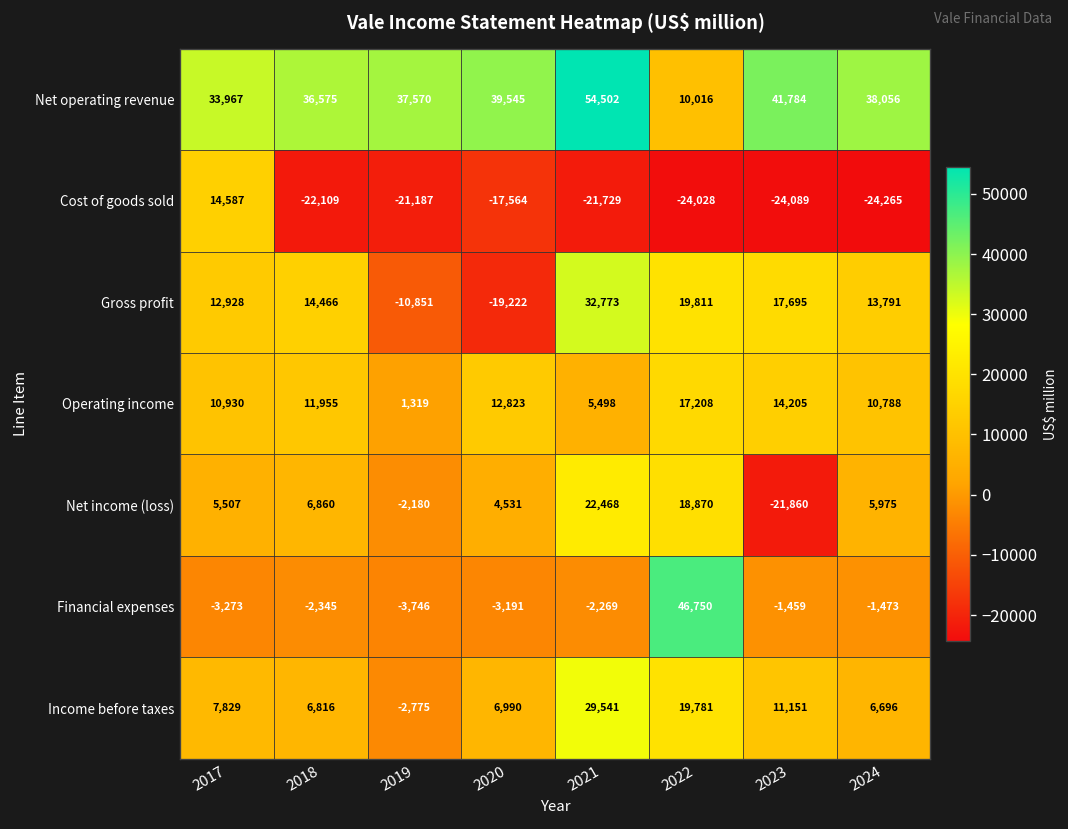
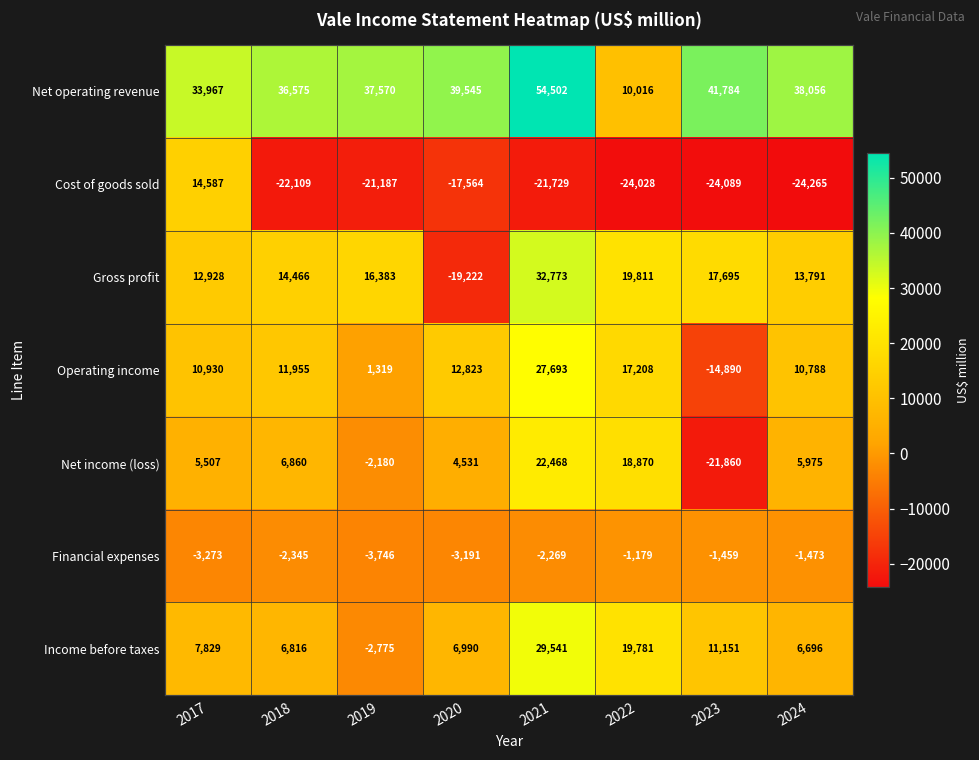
Gross profit, 2019: -10,851 -> 16,383
Operating income, 2021: 5,498 -> 27,693
Operating income, 2023: 14,205 -> -14,890
Financial expenses, 2022: 46,750 -> -1,179
